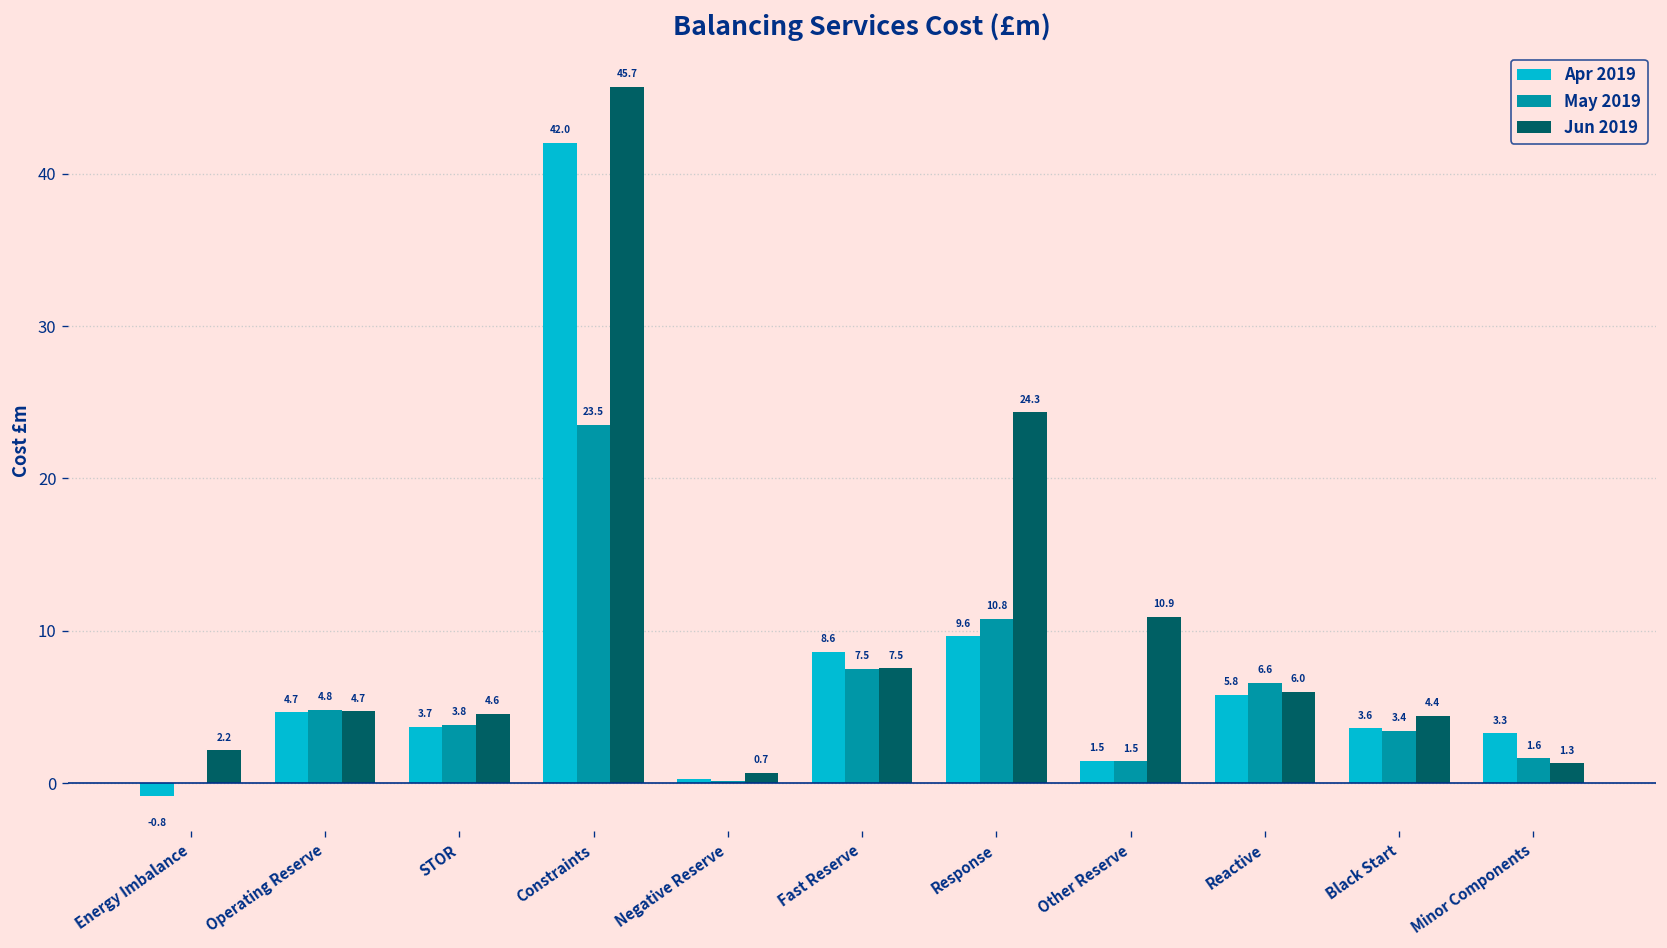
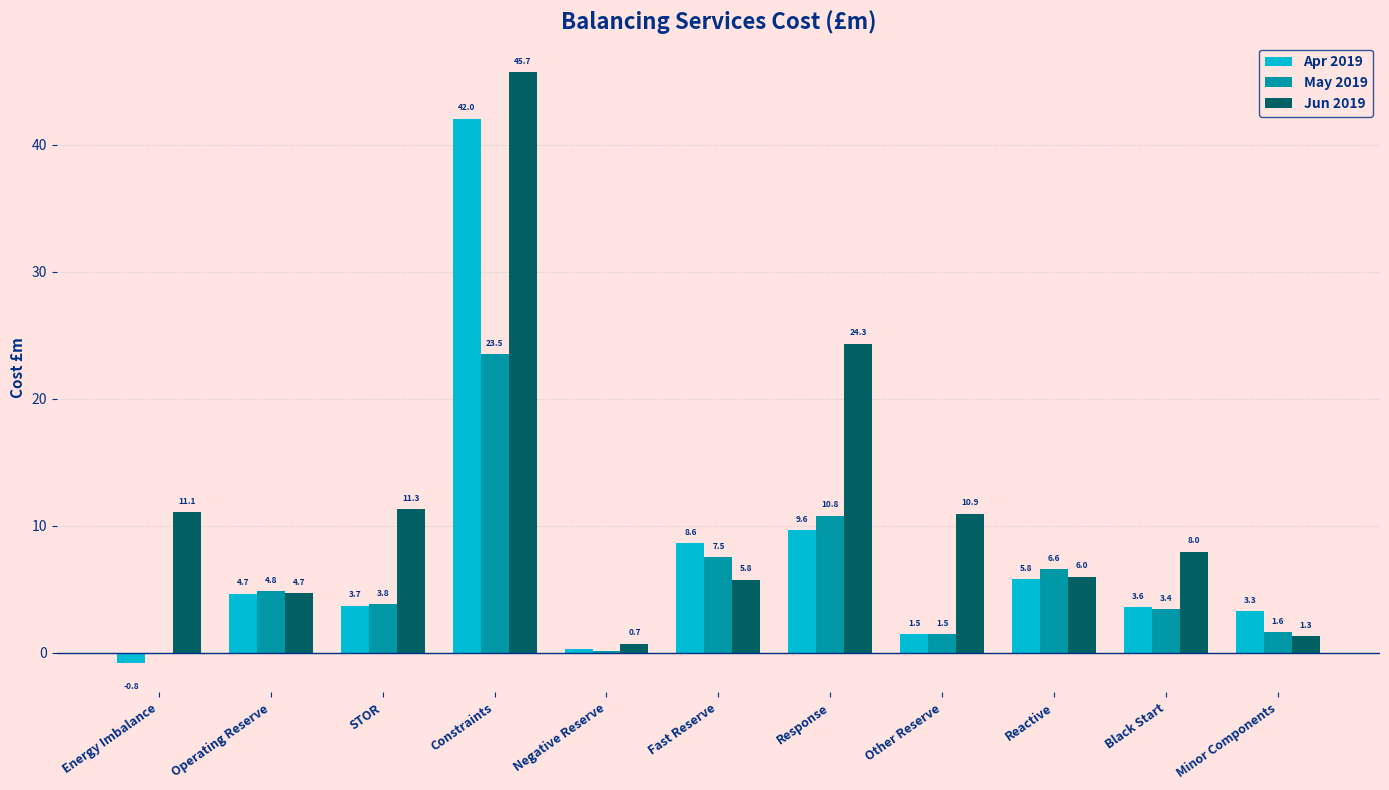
Jun 2019, Energy Imbalance: 2.2 -> 11.1
Jun 2019, STOR: 4.6 -> 11.3
Jun 2019, Fast Reserve: 7.5 -> 5.8
Jun 2019, Black Start: 4.4 -> 8.0
